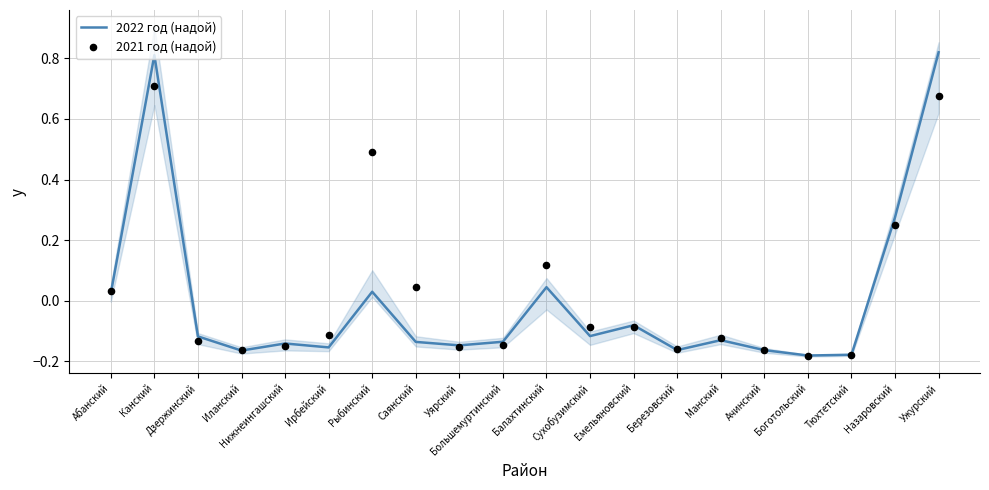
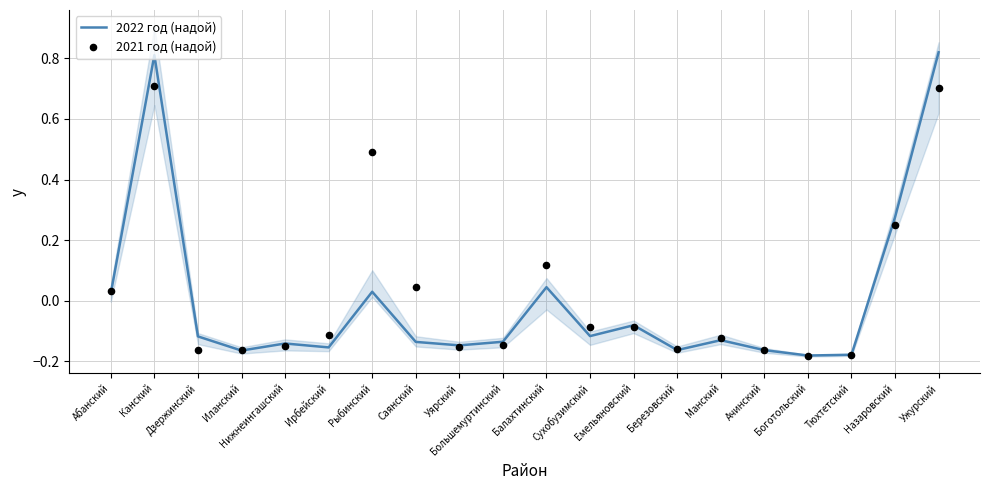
2021 год (надой), Дзержинский: -0.13 -> -0.16
2021 год (надой), Ужурский: 0.68 -> 0.70
